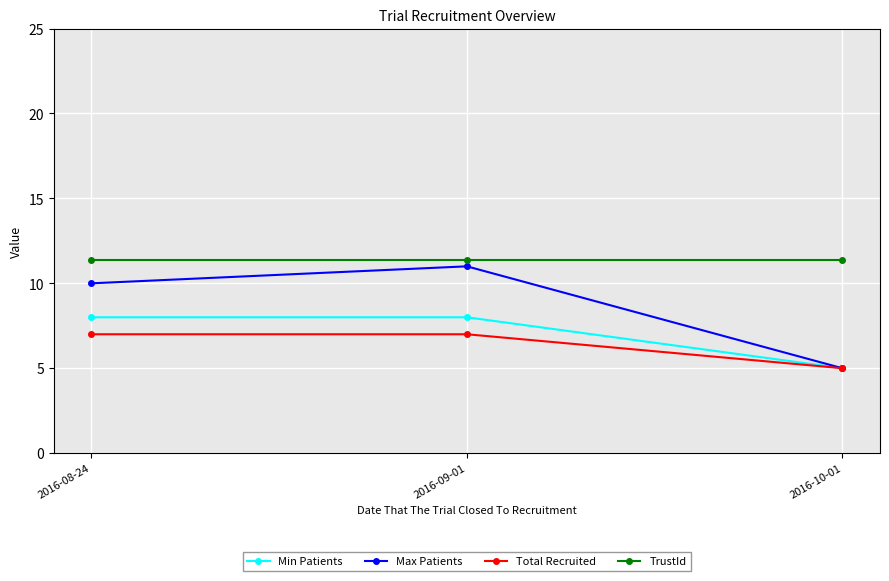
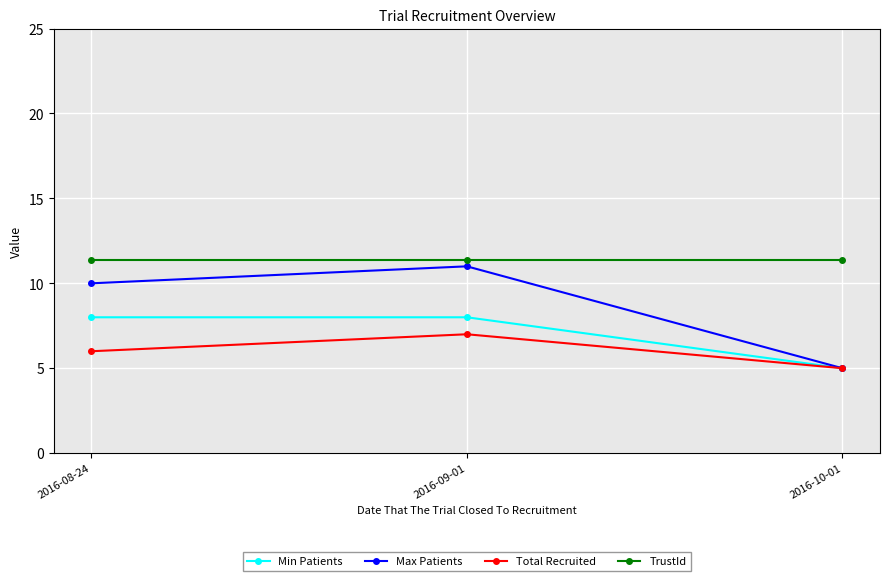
Total Recruited, 2016-08-24: 7 -> 6
